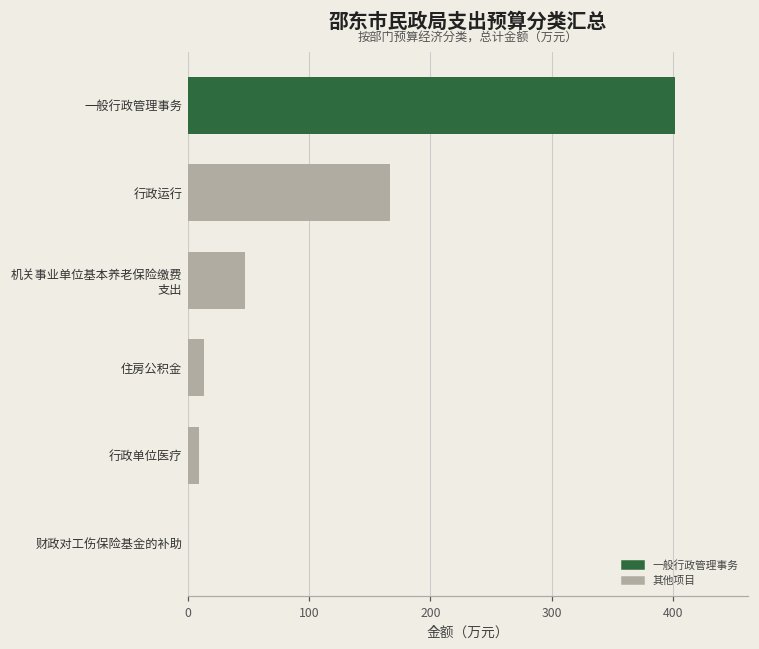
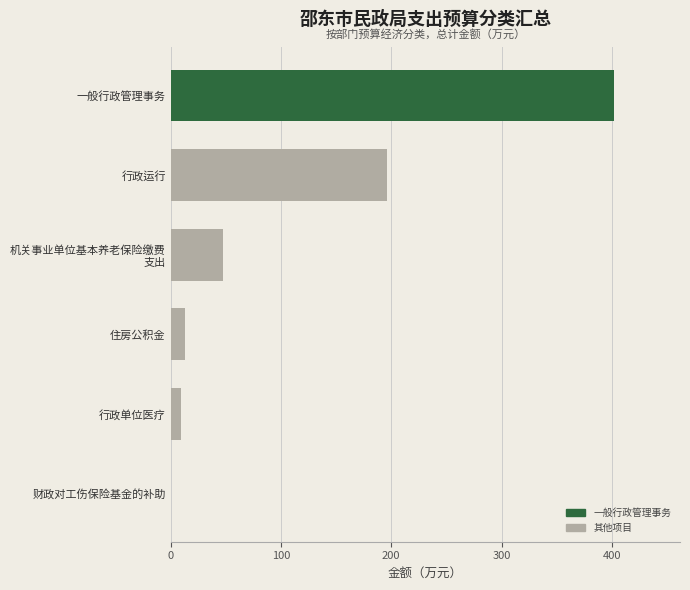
行政运行: 167 -> 197
